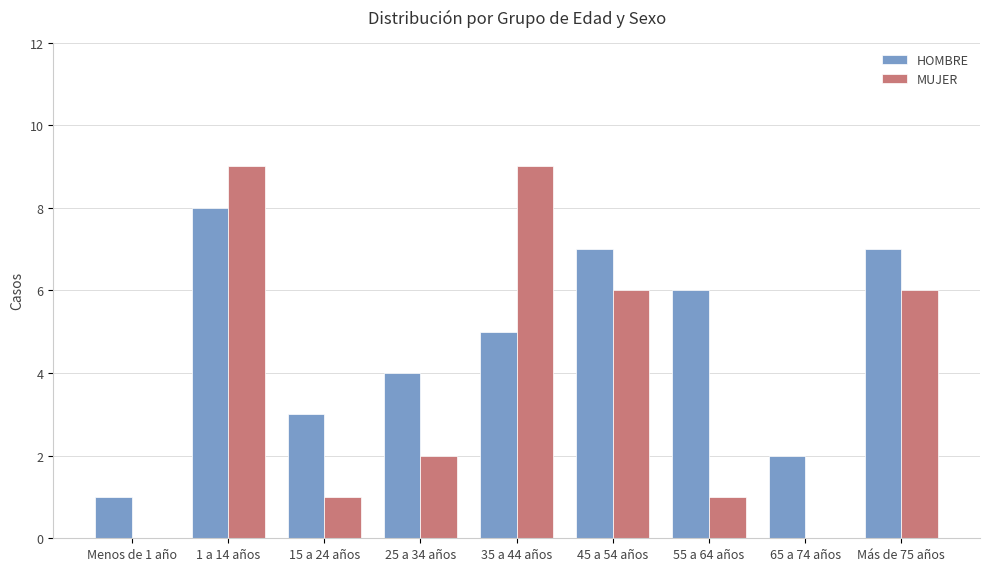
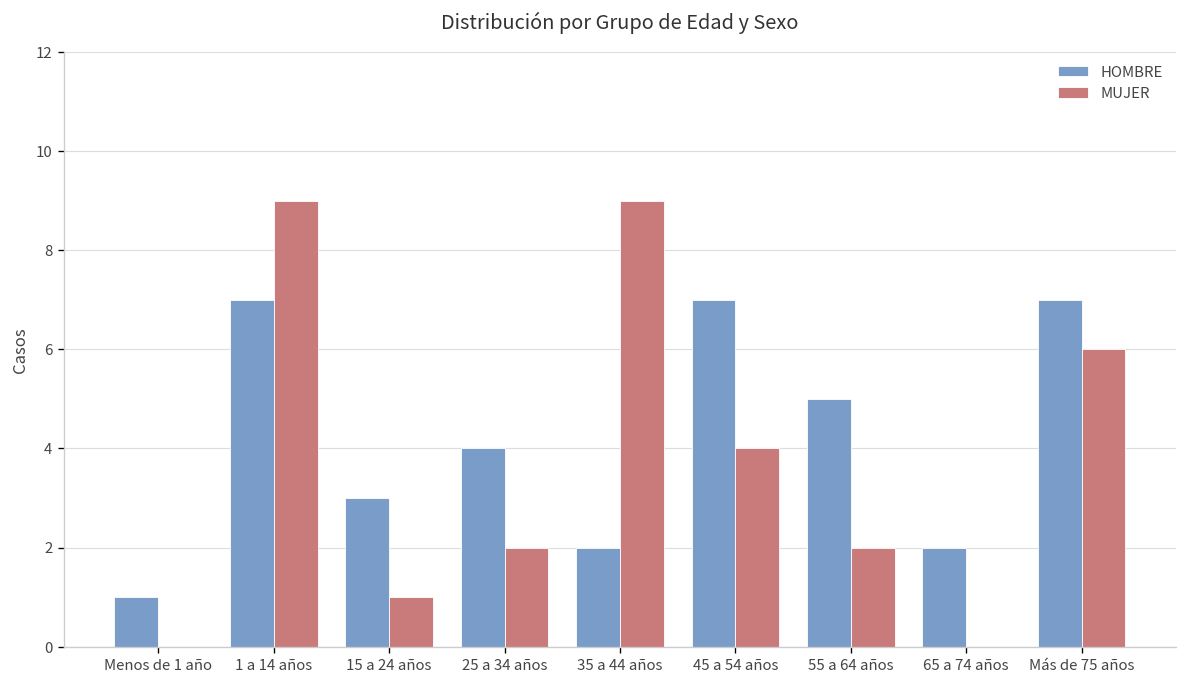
HOMBRE, 1 a 14 años: 8 -> 7
HOMBRE, 35 a 44 años: 5 -> 2
MUJER, 45 a 54 años: 6 -> 4
HOMBRE, 55 a 64 años: 6 -> 5
MUJER, 55 a 64 años: 1 -> 2
